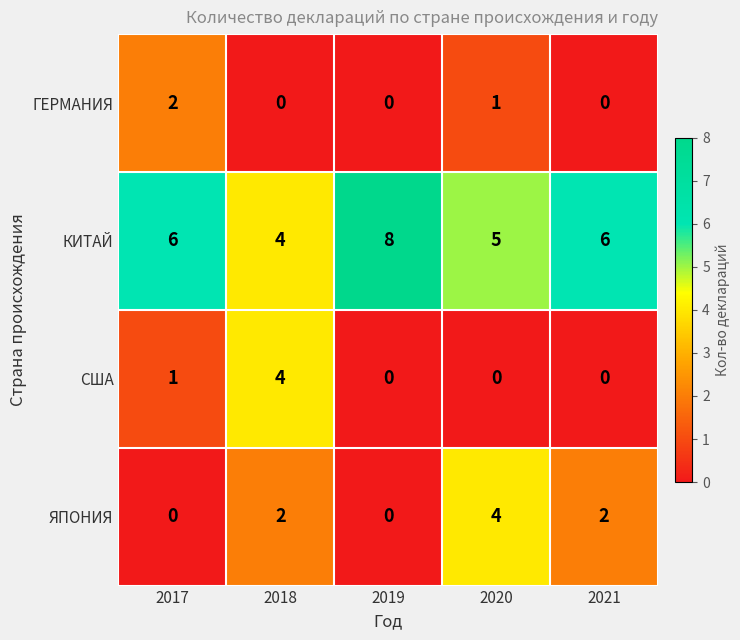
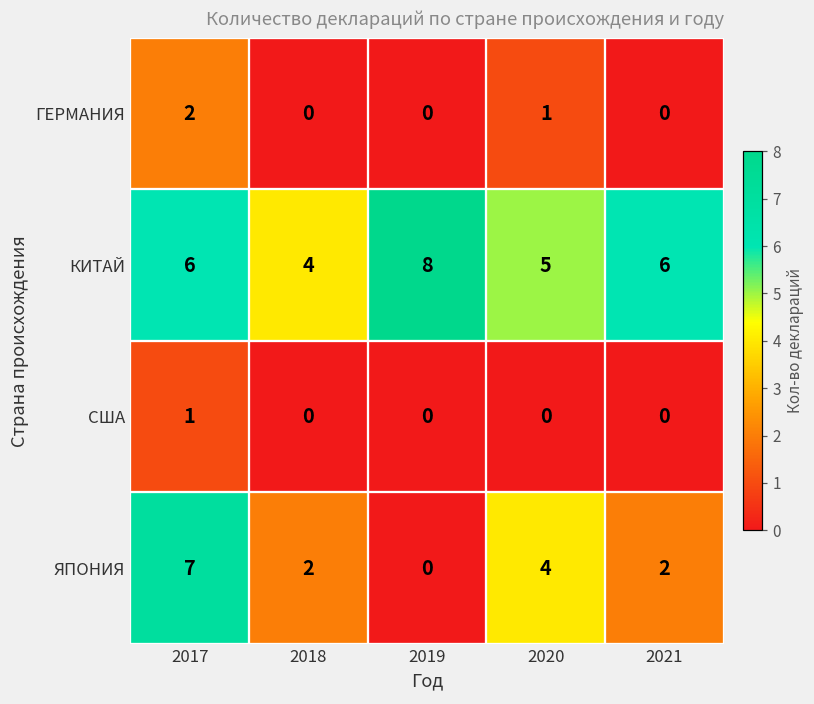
США, 2018: 4 -> 0
ЯПОНИЯ, 2017: 0 -> 7
